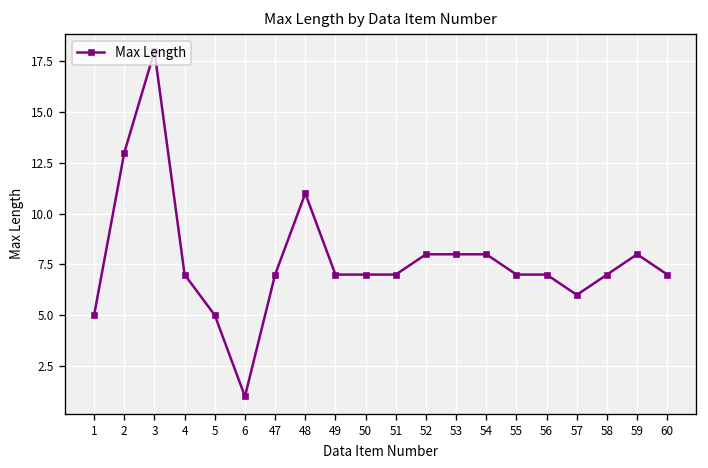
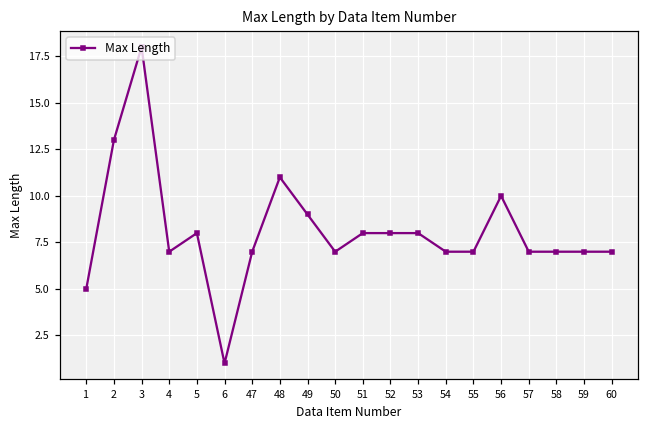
5: 5 -> 8
49: 7 -> 9
51: 7 -> 8
54: 8 -> 7
56: 7 -> 10
57: 6 -> 7
59: 8 -> 7
